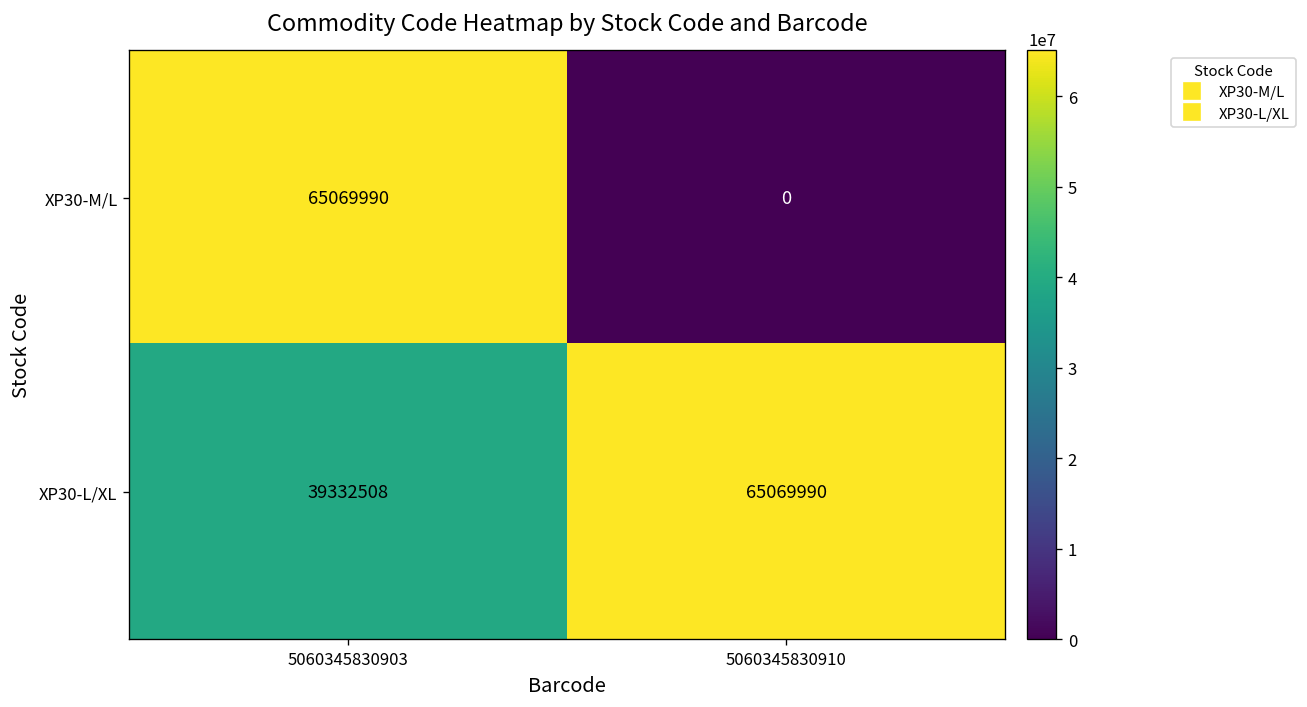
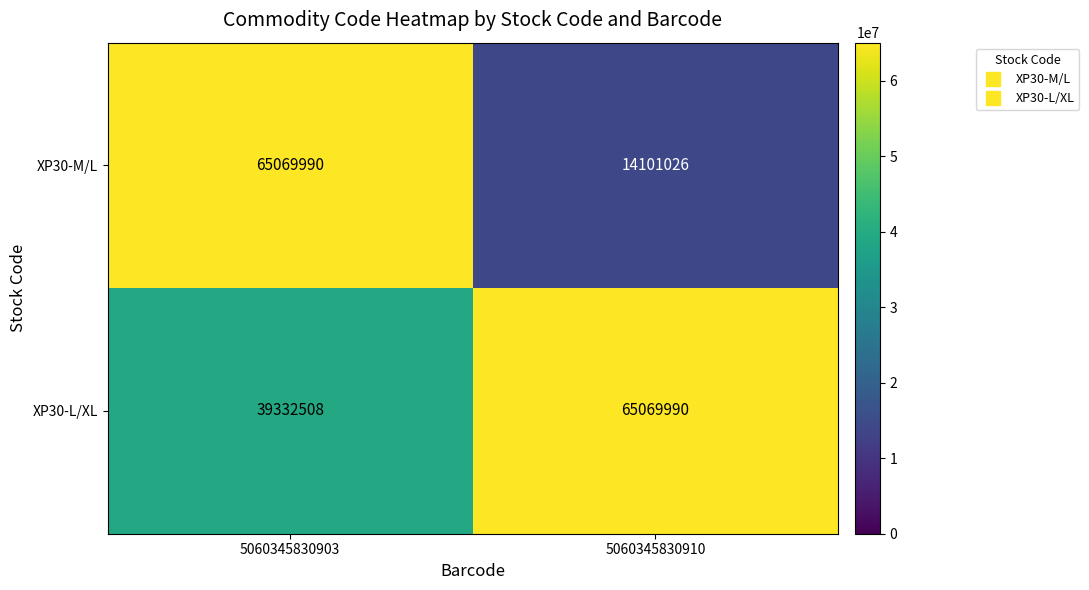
XP30-M/L, 5060345830910: 0 -> 14101026
